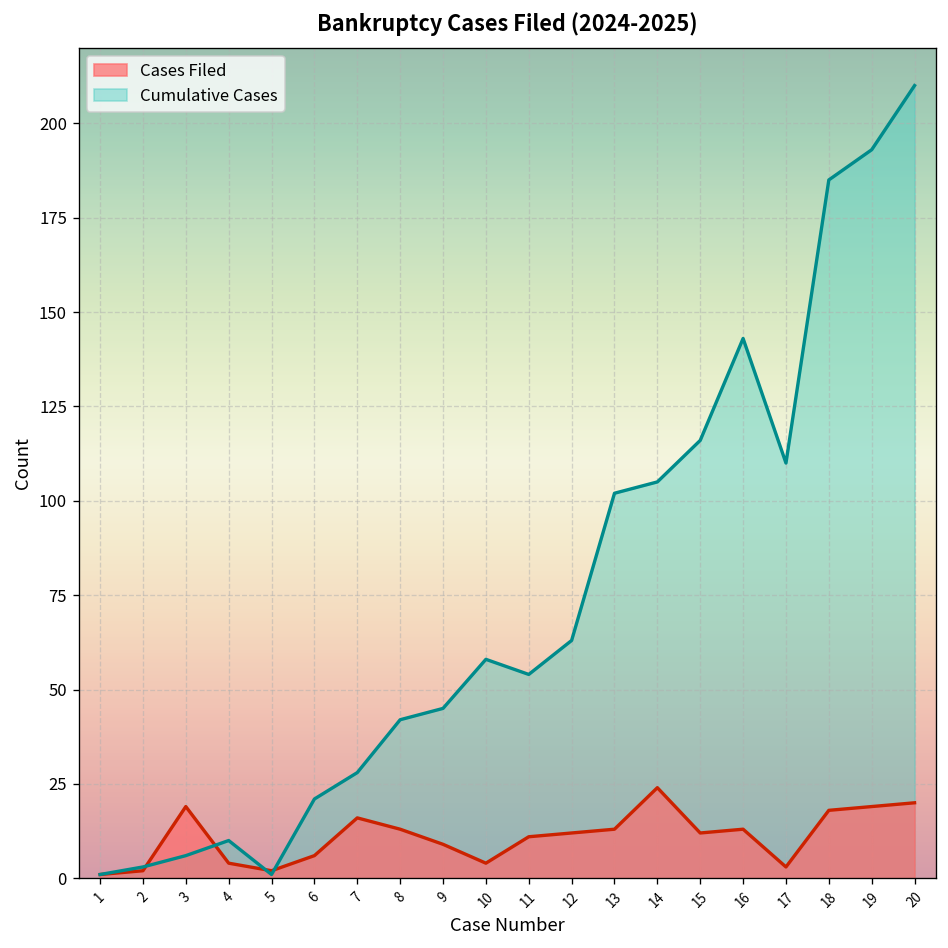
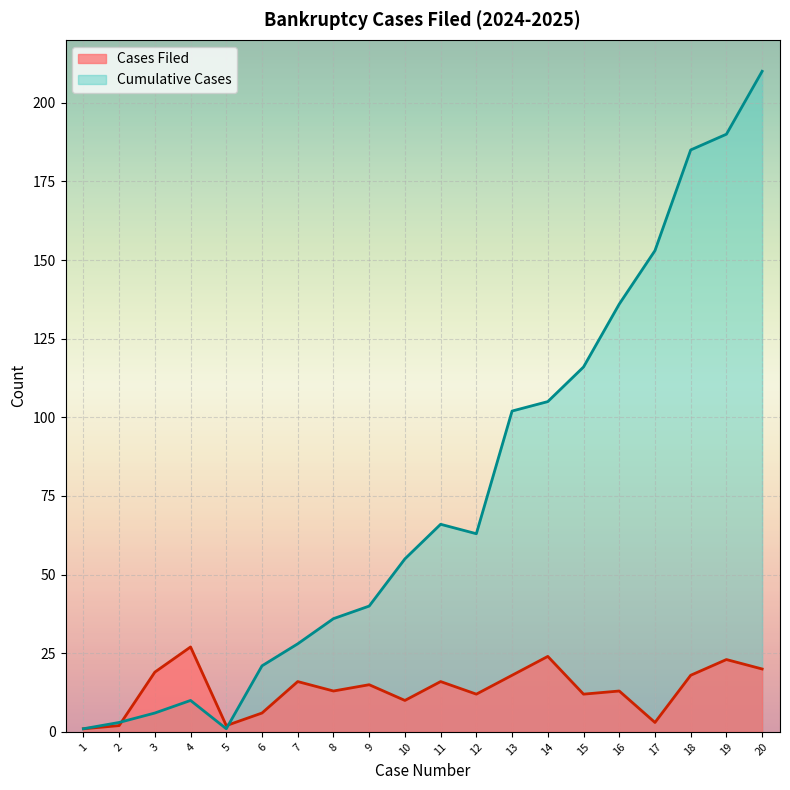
Cases Filed, 4: 4 -> 27
Cumulative Cases, 8: 42 -> 36
Cases Filed, 9: 9 -> 15
Cumulative Cases, 9: 45 -> 40
Cases Filed, 10: 4 -> 10
Cumulative Cases, 10: 58 -> 55
Cases Filed, 11: 11 -> 16
Cumulative Cases, 11: 54 -> 66
Cases Filed, 13: 13 -> 18
Cumulative Cases, 16: 143 -> 136
Cumulative Cases, 17: 110 -> 153
Cases Filed, 19: 19 -> 23
Cumulative Cases, 19: 193 -> 190
